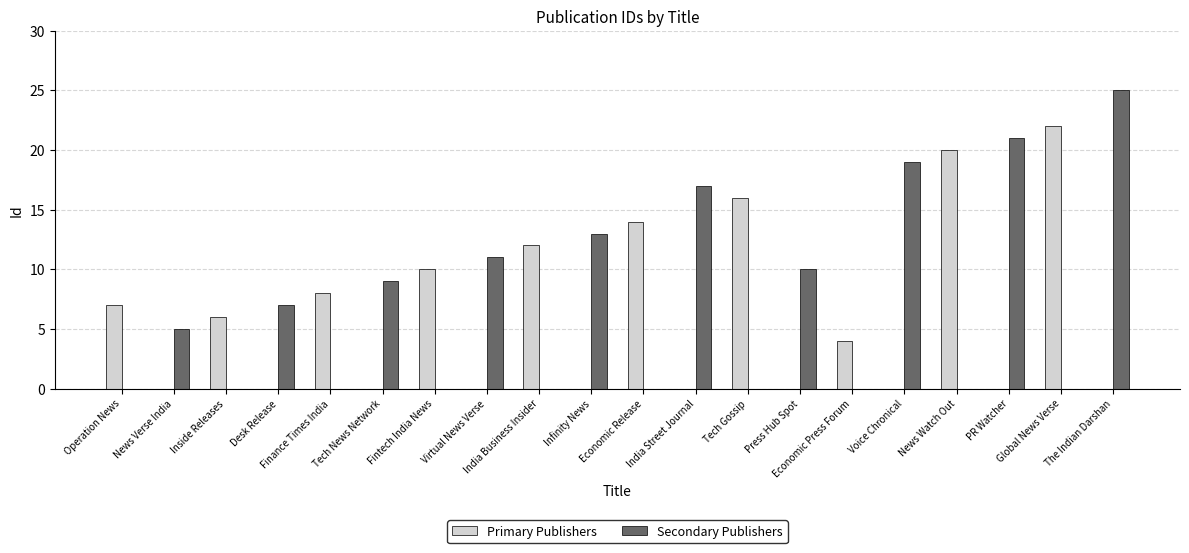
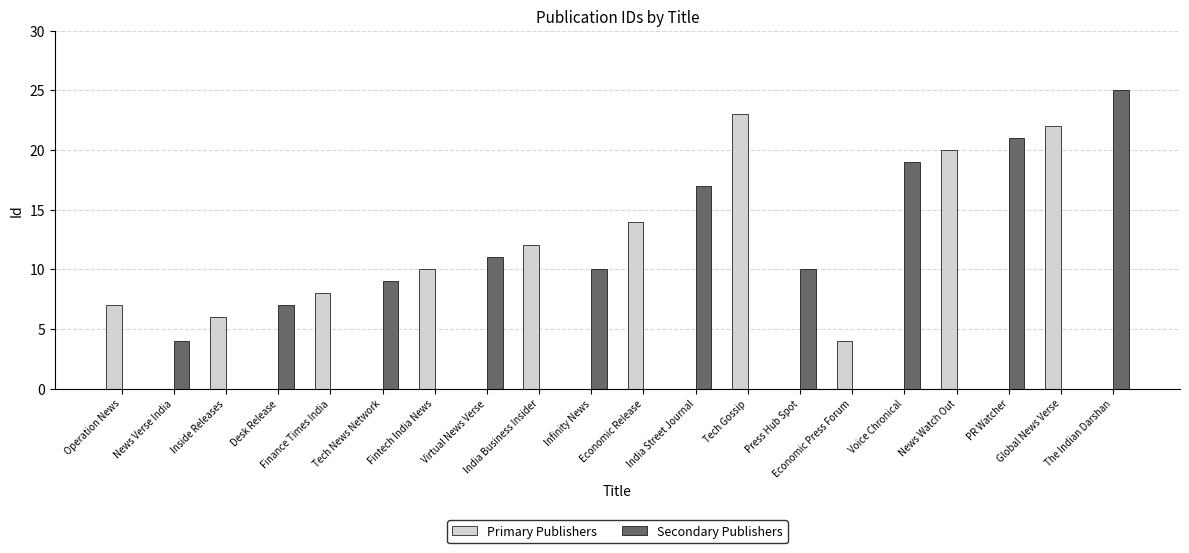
Secondary Publishers, News Verse India: 5 -> 4
Secondary Publishers, Infinity News: 13 -> 10
Primary Publishers, Tech Gossip: 16 -> 23
